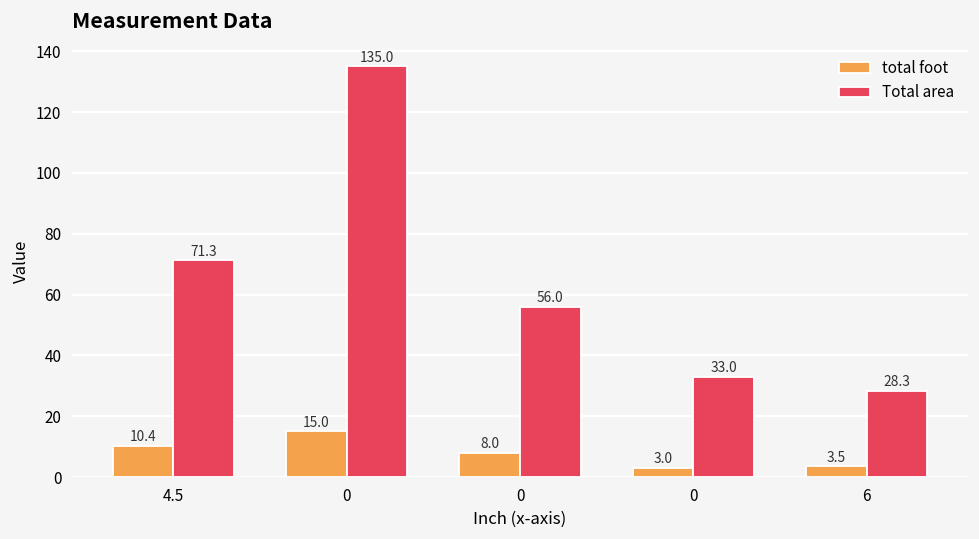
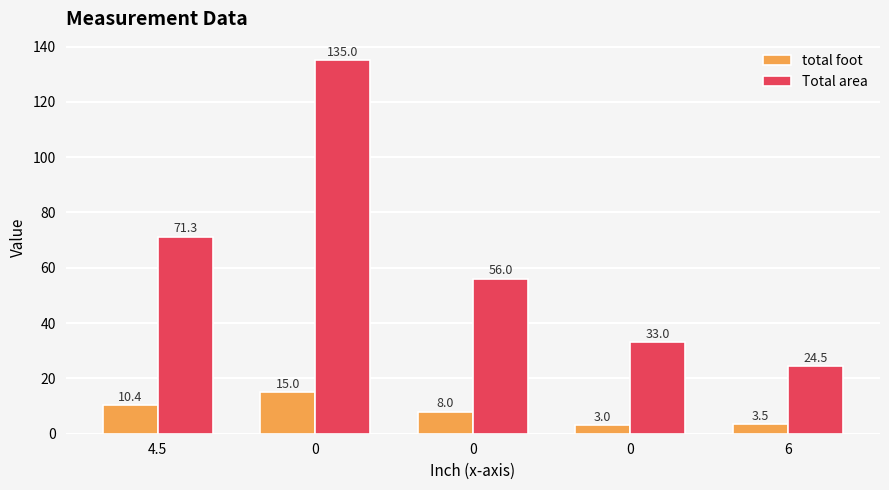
Total area, 6: 28.3 -> 24.5
